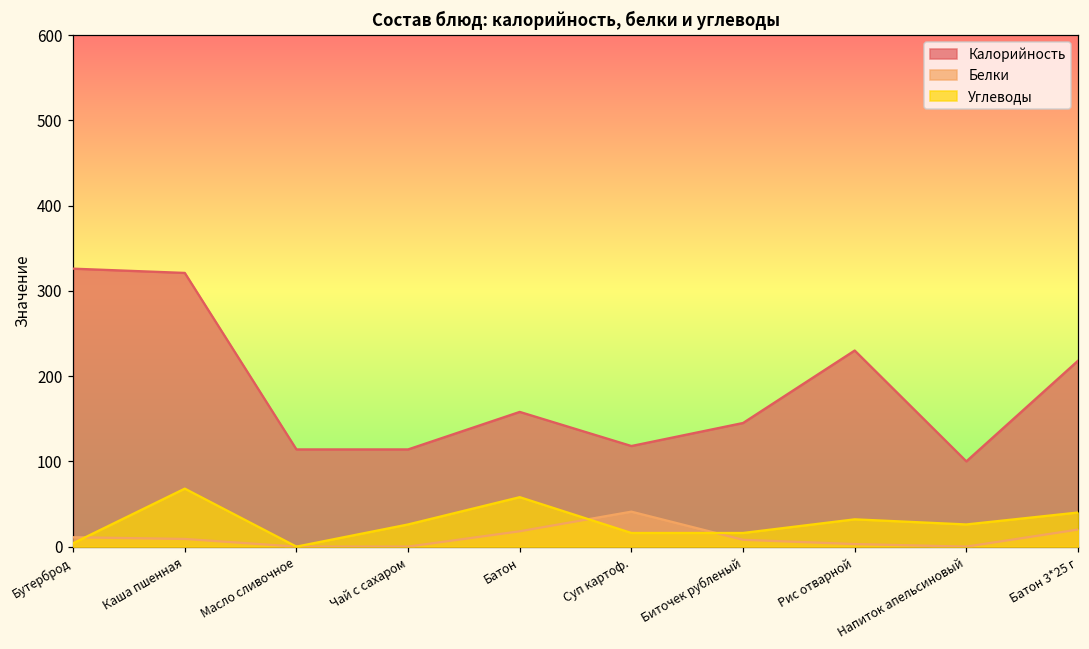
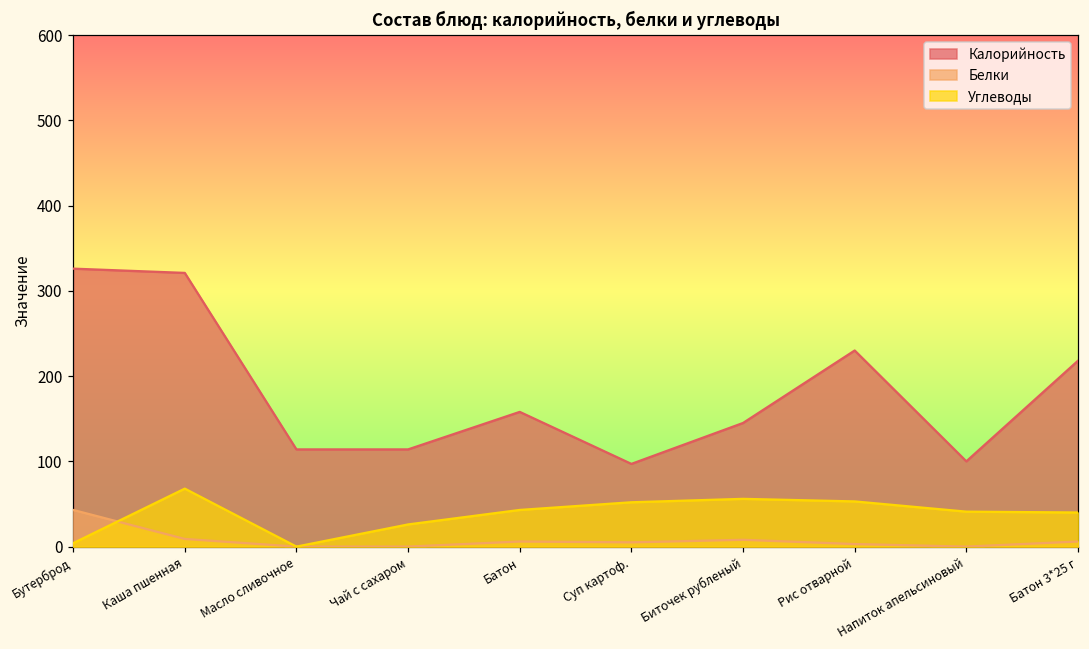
Белки, Бутерброд: 10 -> 40
Белки, Батон: 20 -> 10
Углеводы, Батон: 60 -> 40
Калорийность, Суп картоф.: 120 -> 100
Белки, Суп картоф.: 40 -> 10
Углеводы, Суп картоф.: 20 -> 50
Углеводы, Биточек рубленый: 20 -> 60
Углеводы, Рис отварной: 30 -> 50
Углеводы, Напиток апельсиновый: 30 -> 40
Белки, Батон 3*25 г: 20 -> 10
